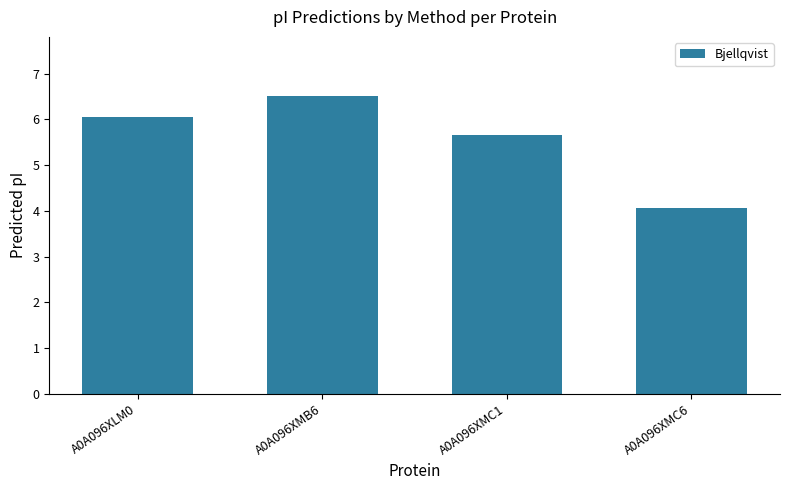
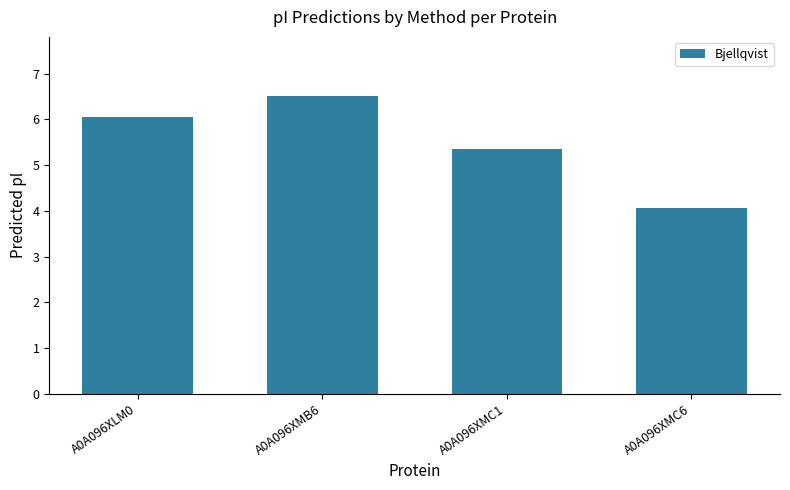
A0A096XMC1: 5.7 -> 5.4
